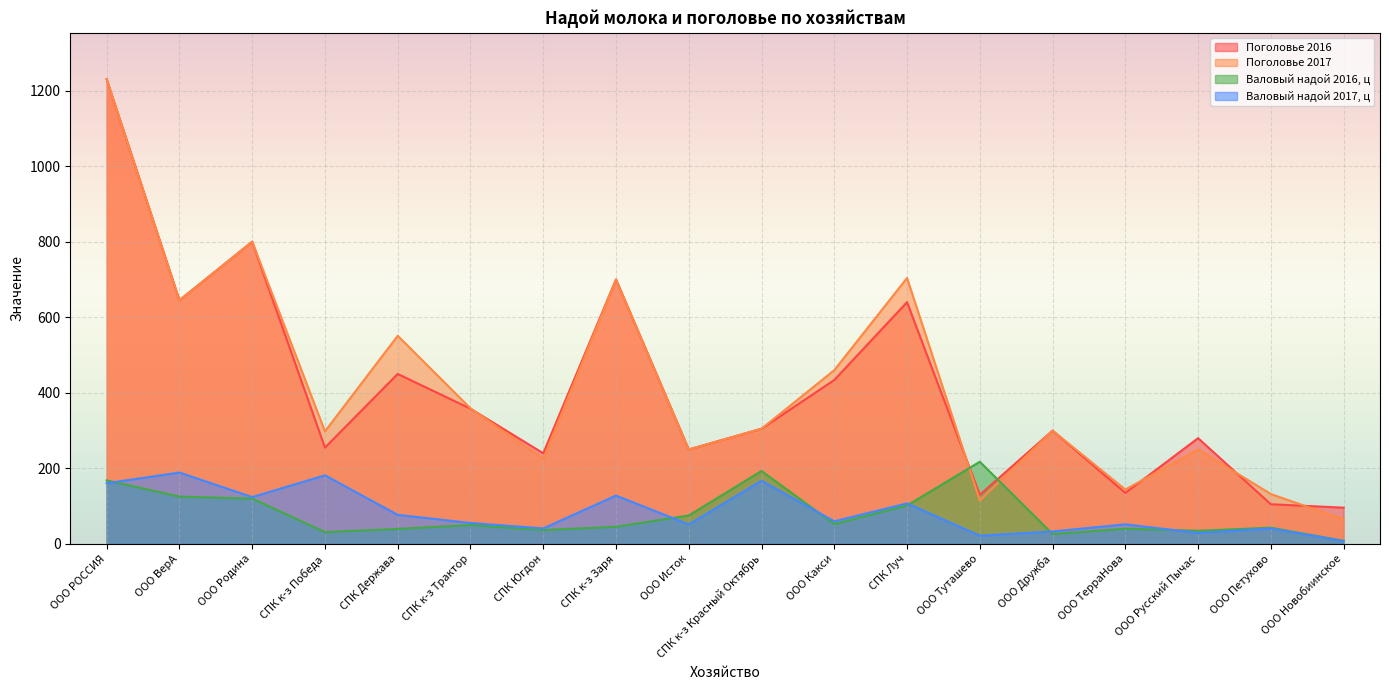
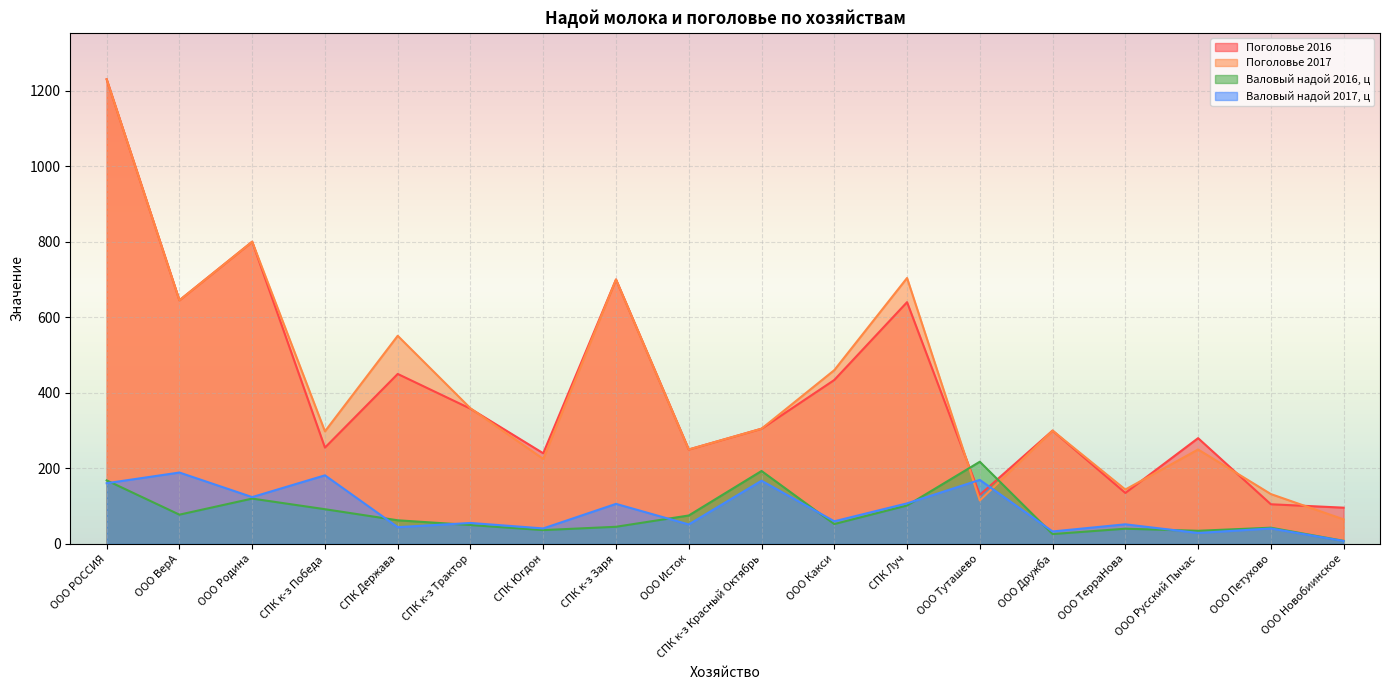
Валовый надой 2016, ц, ООО ВерА: 130 -> 80
Валовый надой 2016, ц, СПК к-з Победа: 30 -> 90
Валовый надой 2016, ц, СПК Держава: 40 -> 60
Валовый надой 2017, ц, СПК Держава: 80 -> 40
Валовый надой 2017, ц, СПК к-з Заря: 130 -> 110
Валовый надой 2017, ц, ООО Туташево: 20 -> 170
